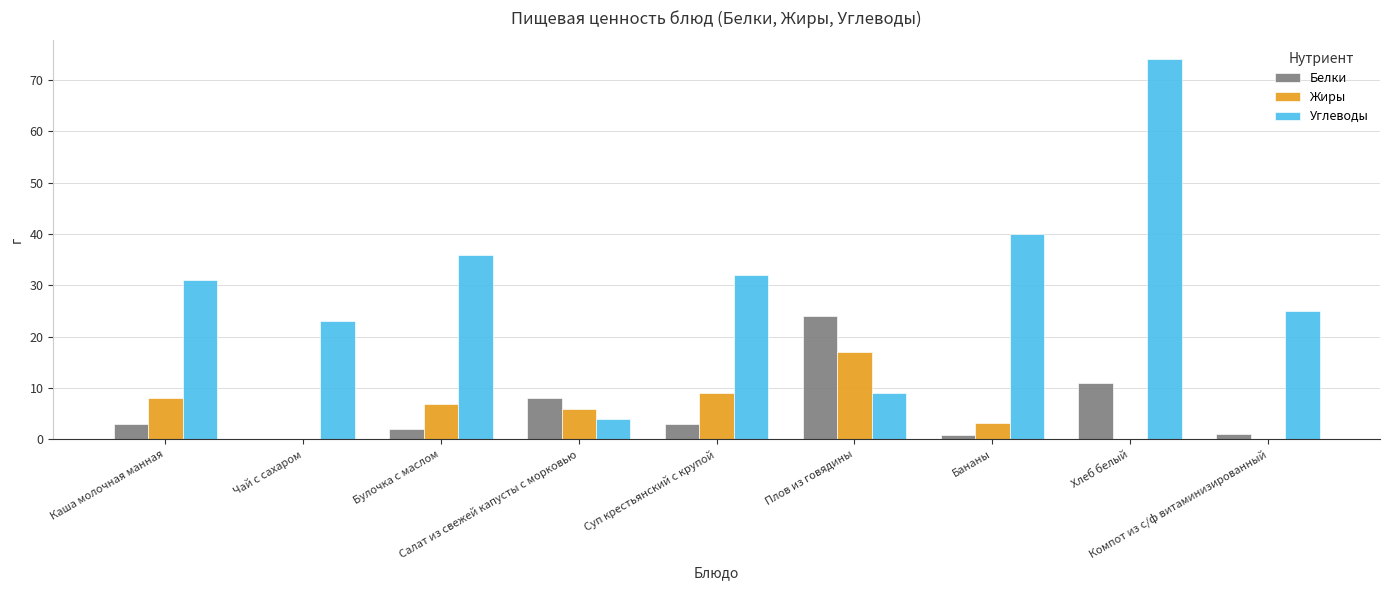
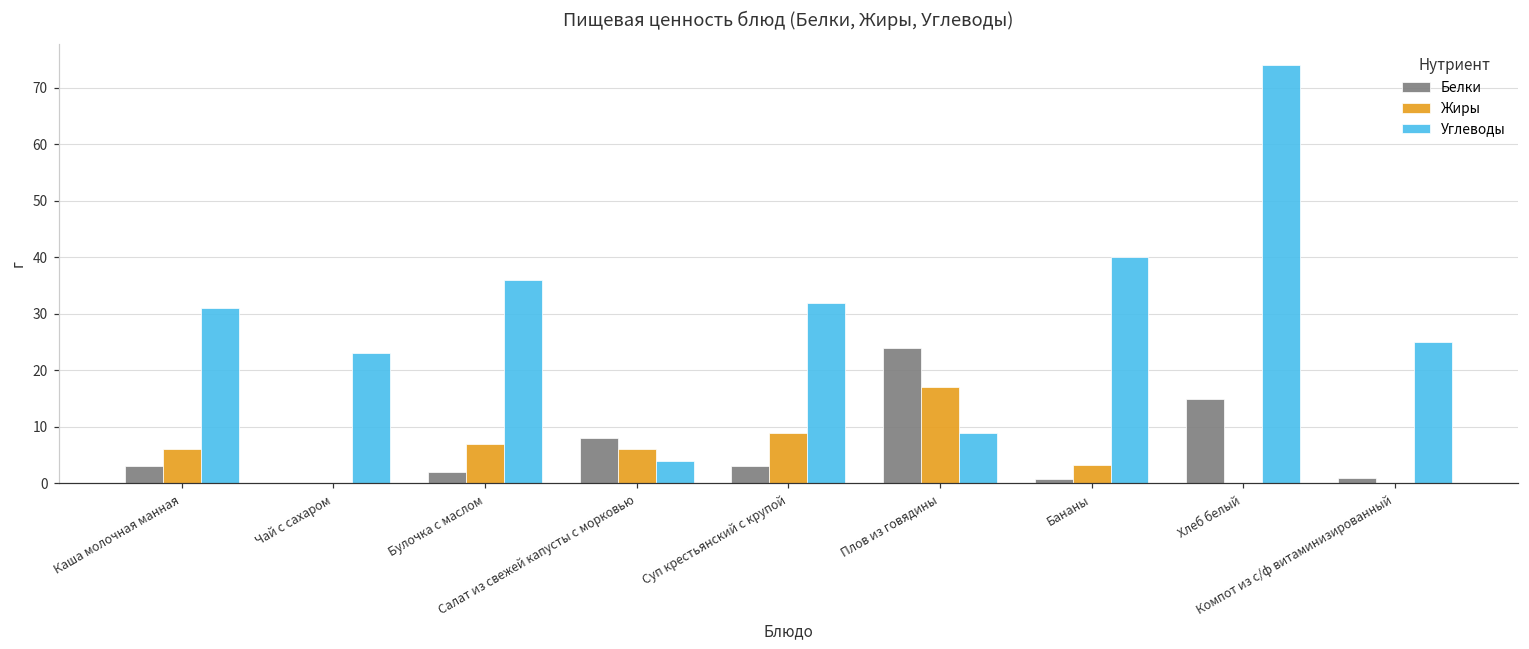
Жиры, Каша молочная манная: 8 -> 6
Белки, Хлеб белый: 11 -> 15
